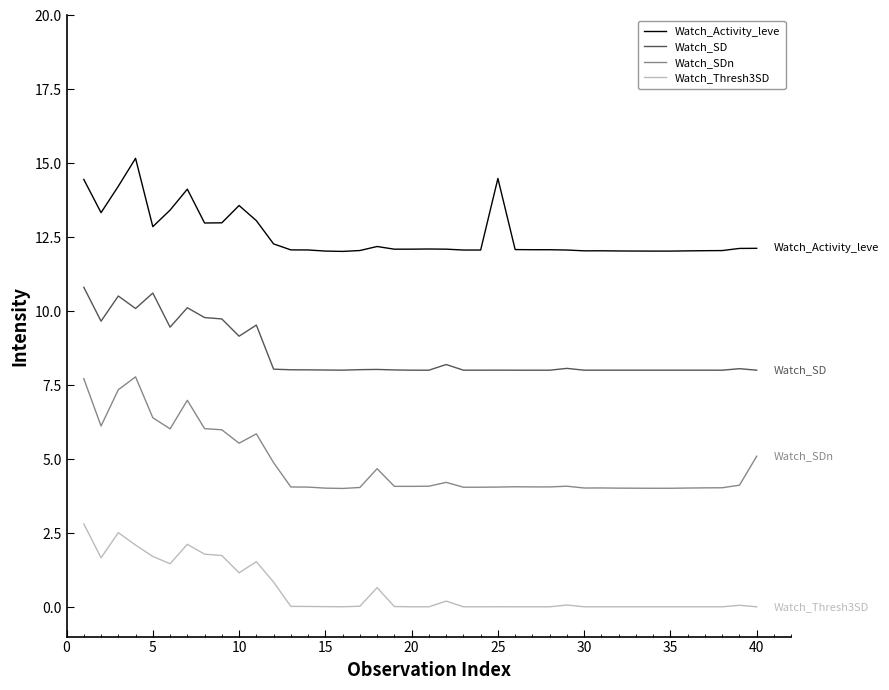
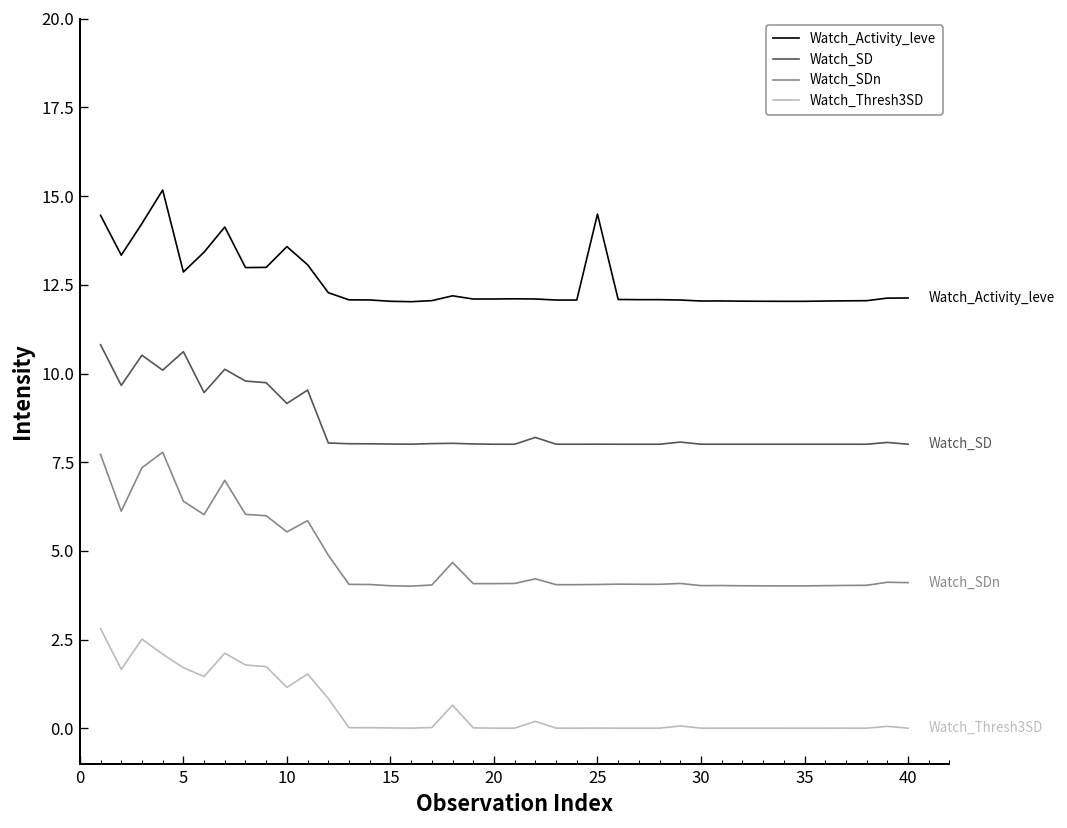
Watch_SDn, 40: 5.1 -> 4.1
